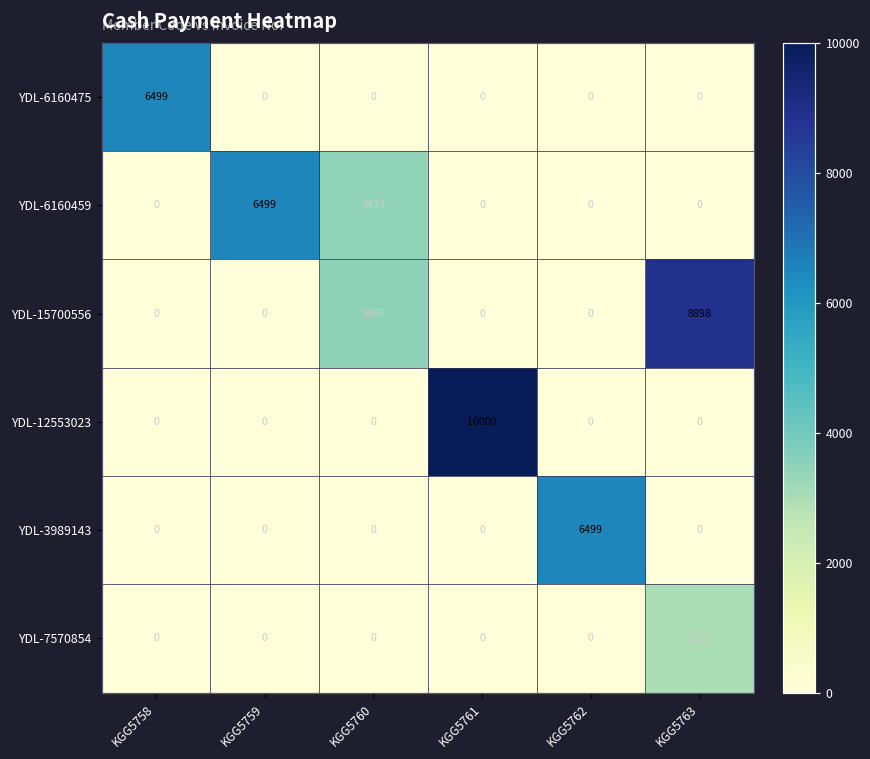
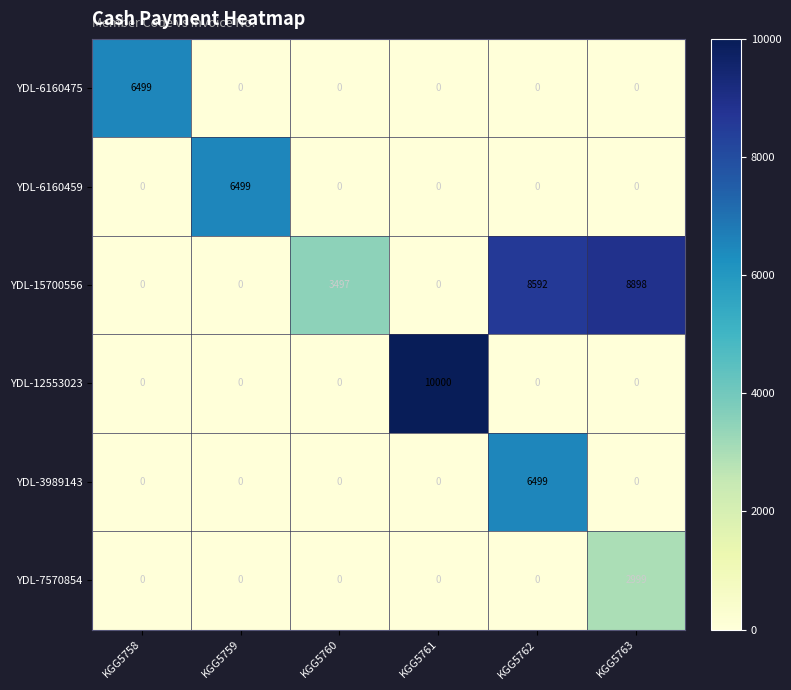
YDL-6160459, KGG5760: 3439 -> 0
YDL-15700556, KGG5762: 0 -> 8592
